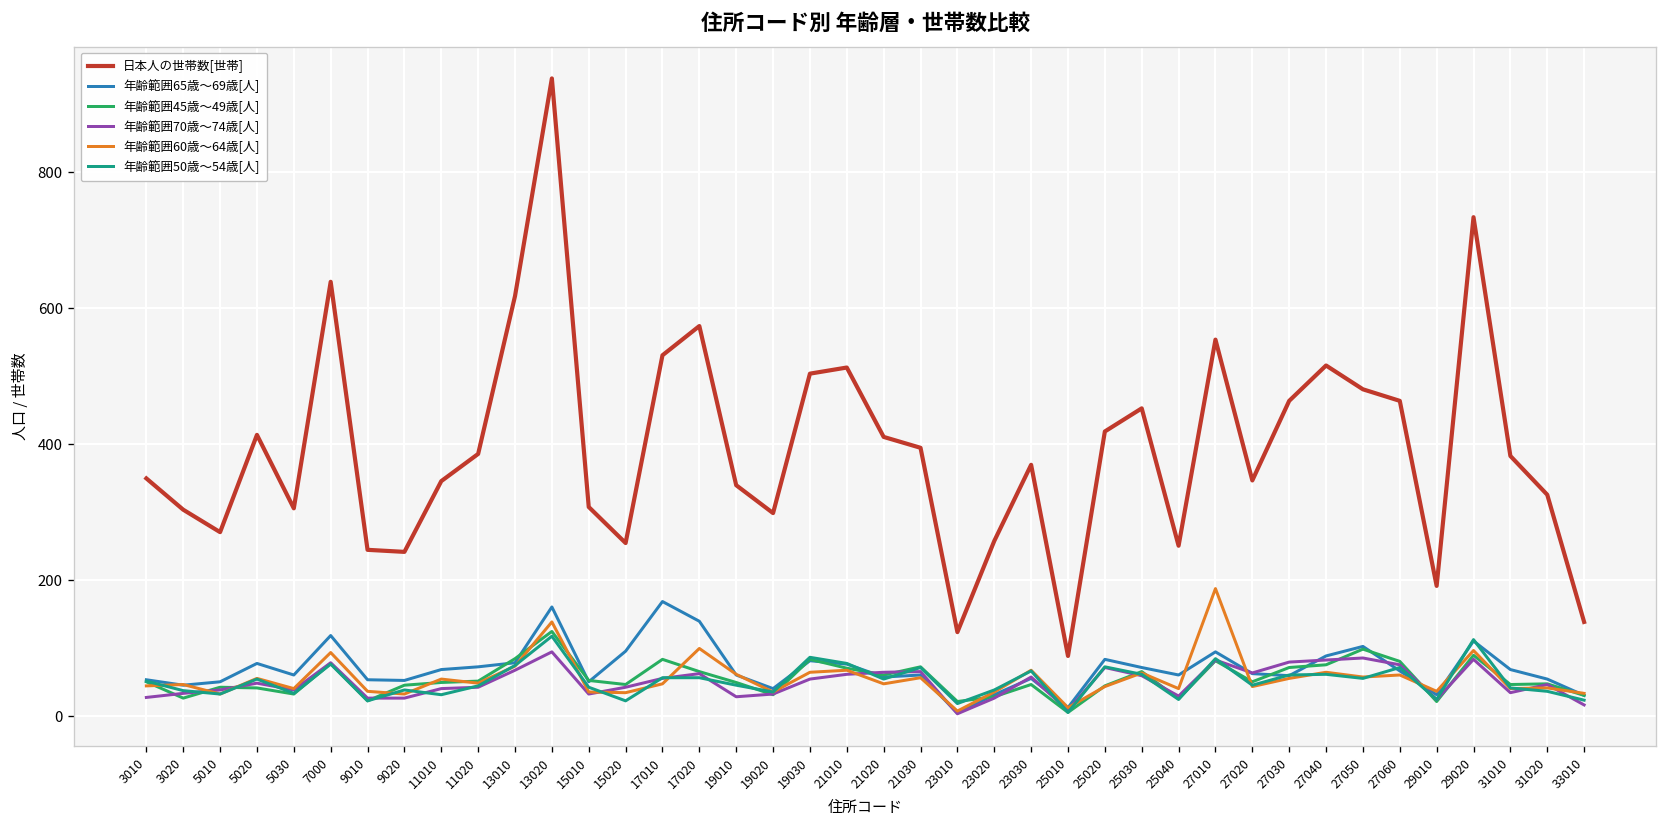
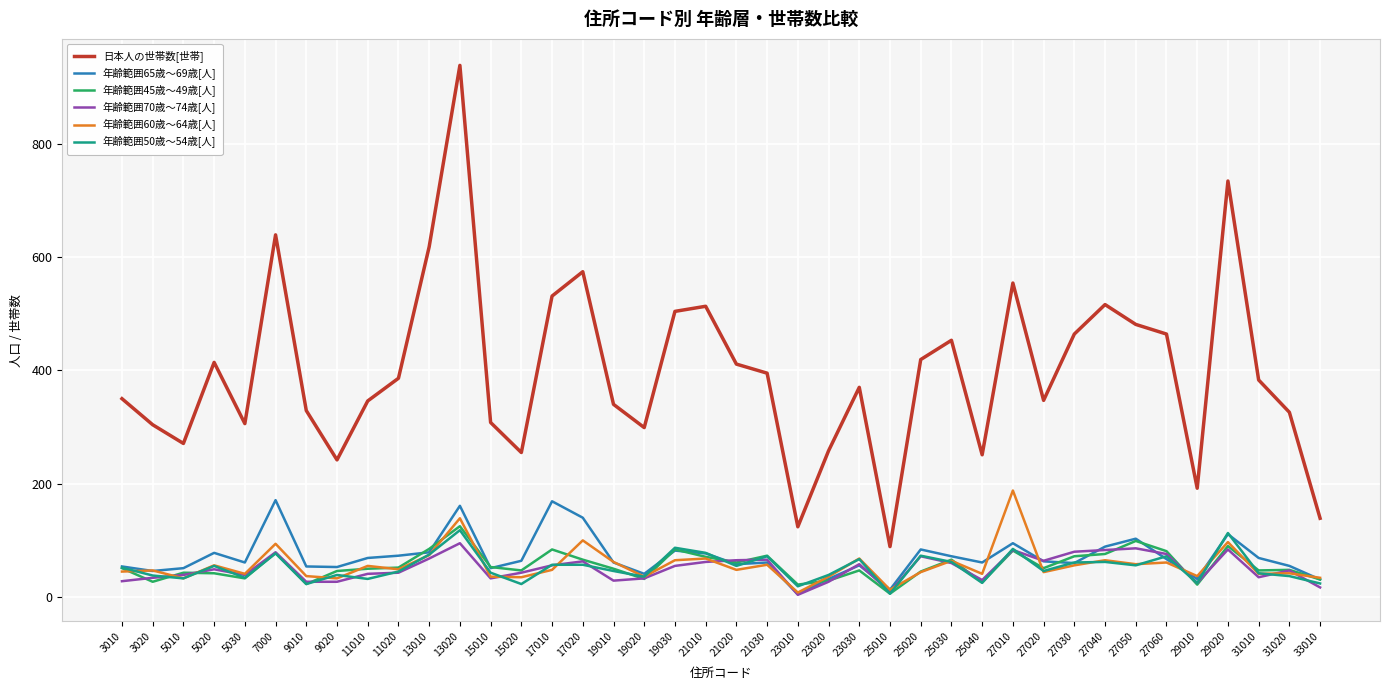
年齢範囲65歳～69歳[人], 7000: 120 -> 170
日本人の世帯数[世帯], 9010: 250 -> 330
年齢範囲65歳～69歳[人], 15020: 100 -> 60
